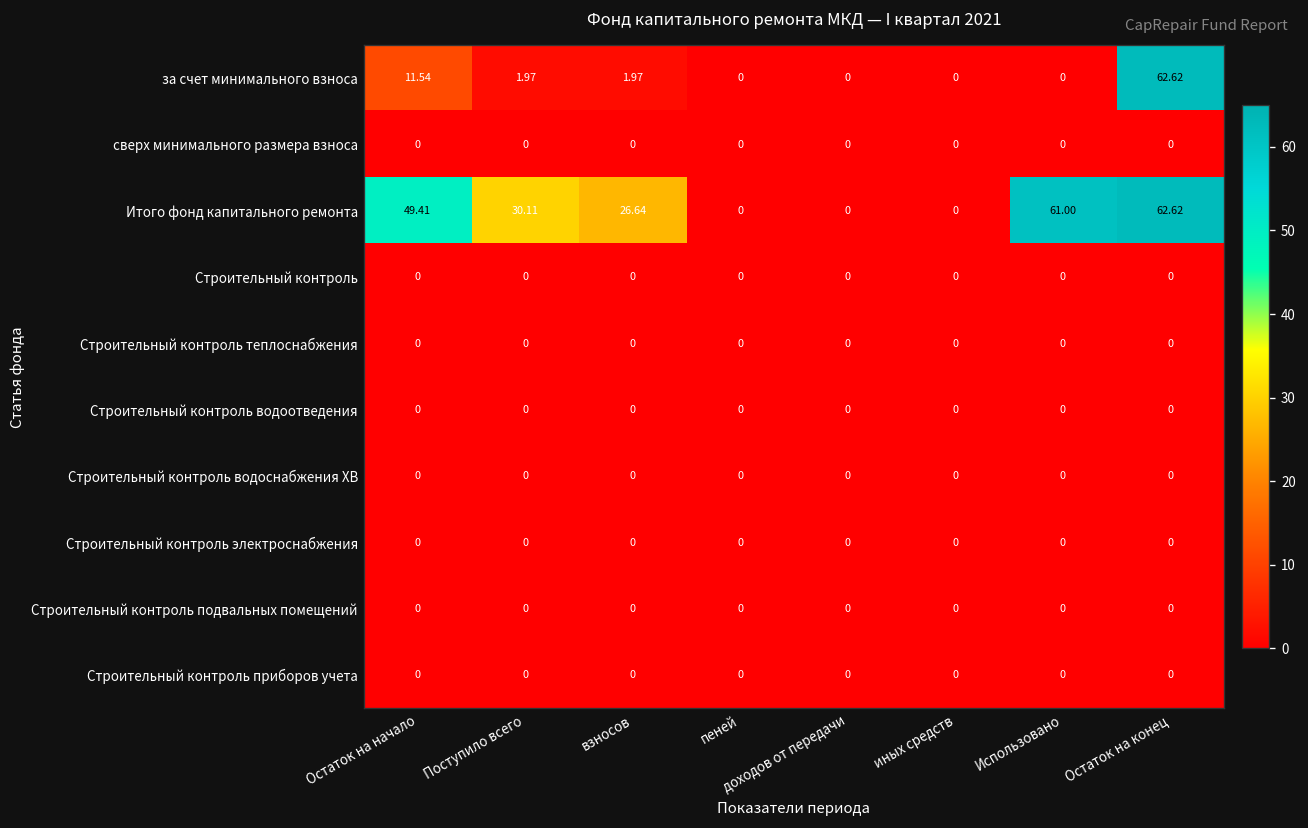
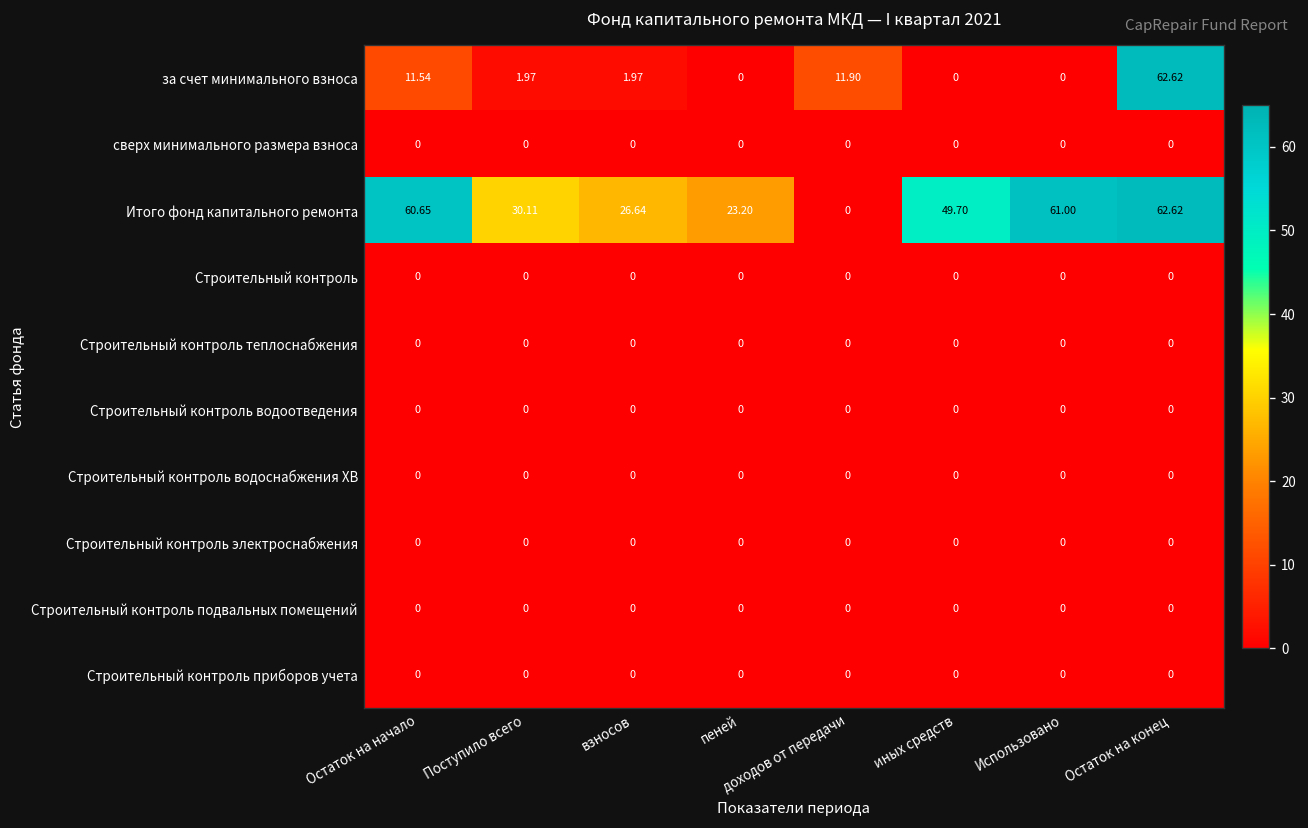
за счет минимального взноса, доходов от передачи: 0 -> 11.90
Итого фонд капитального ремонта, Остаток на начало: 49.41 -> 60.65
Итого фонд капитального ремонта, пеней: 0 -> 23.20
Итого фонд капитального ремонта, иных средств: 0 -> 49.70
